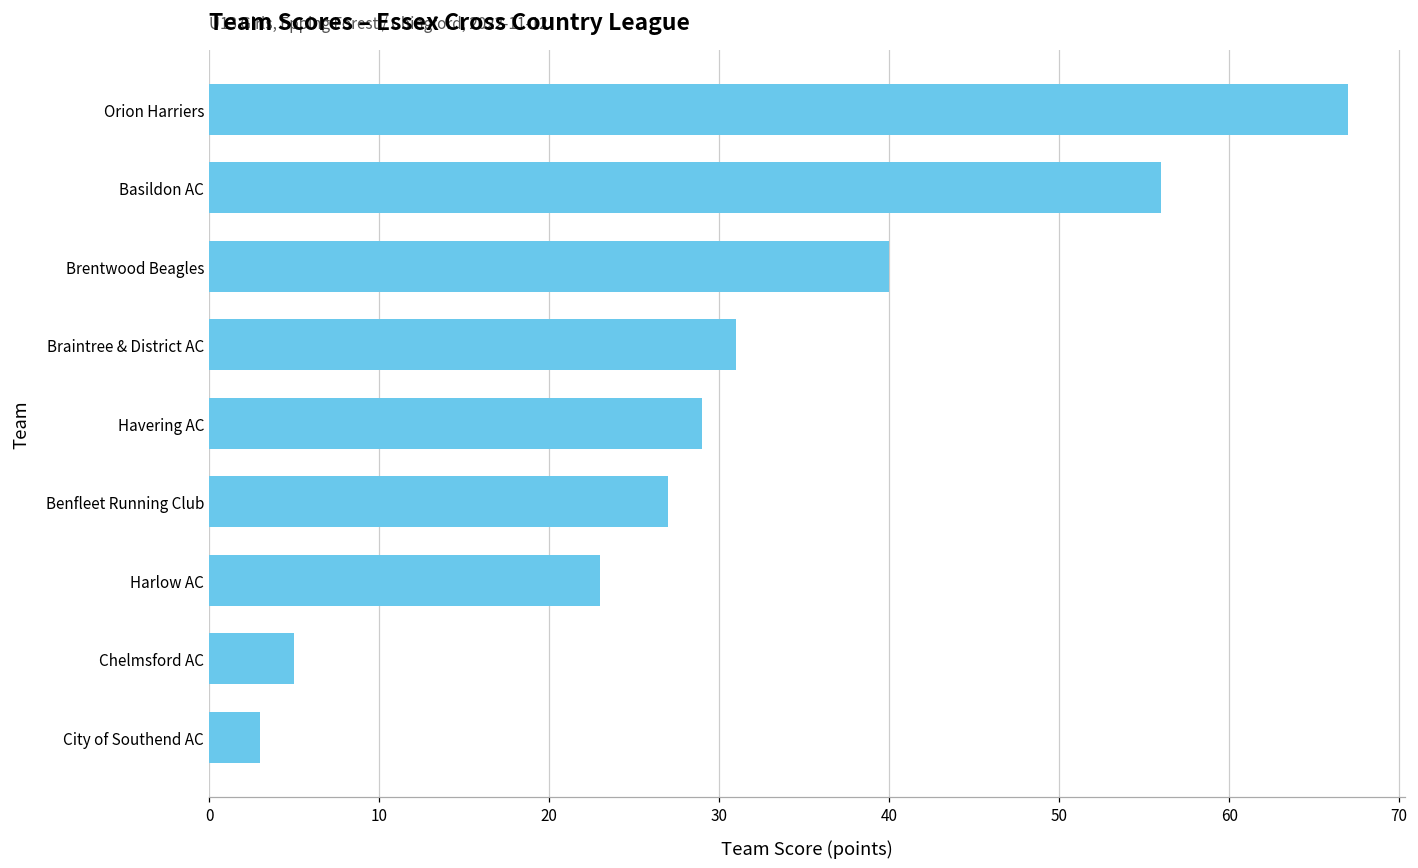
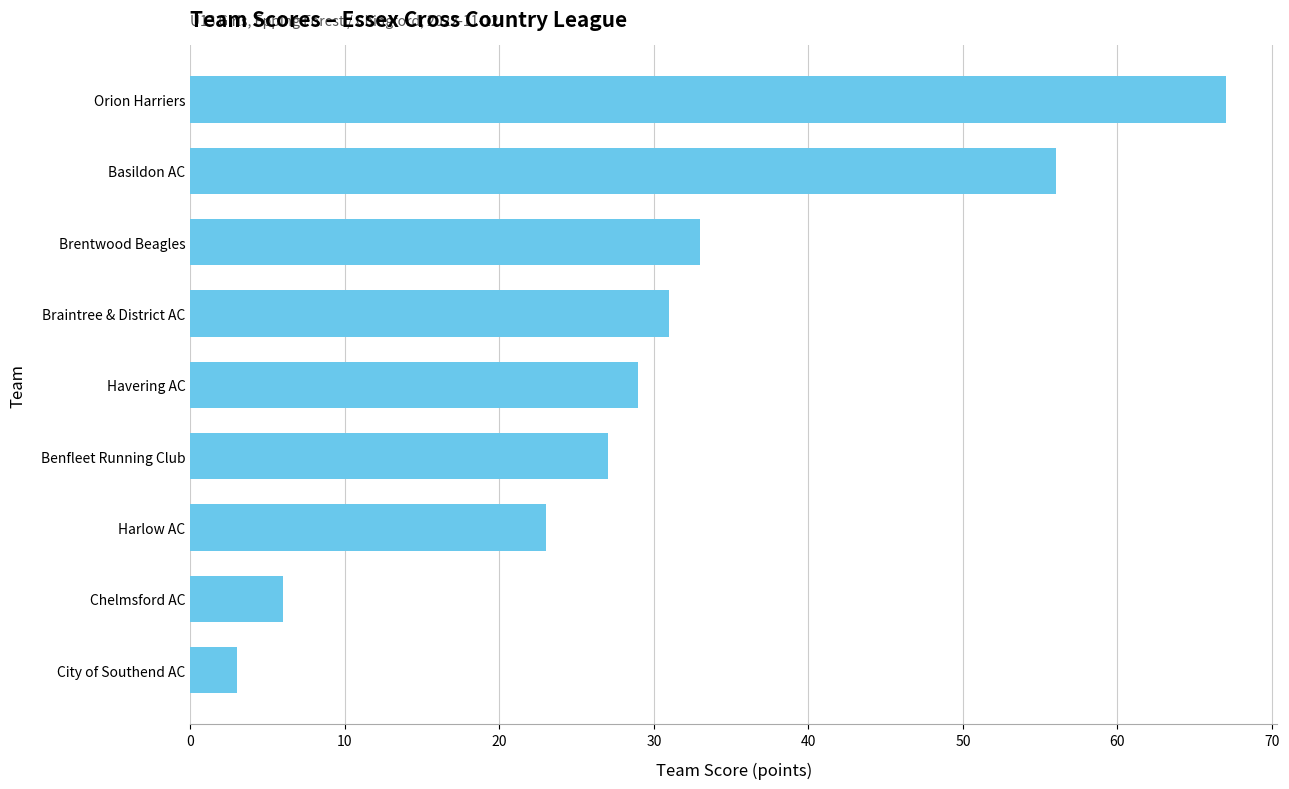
Brentwood Beagles: 40 -> 33
Chelmsford AC: 5 -> 6
